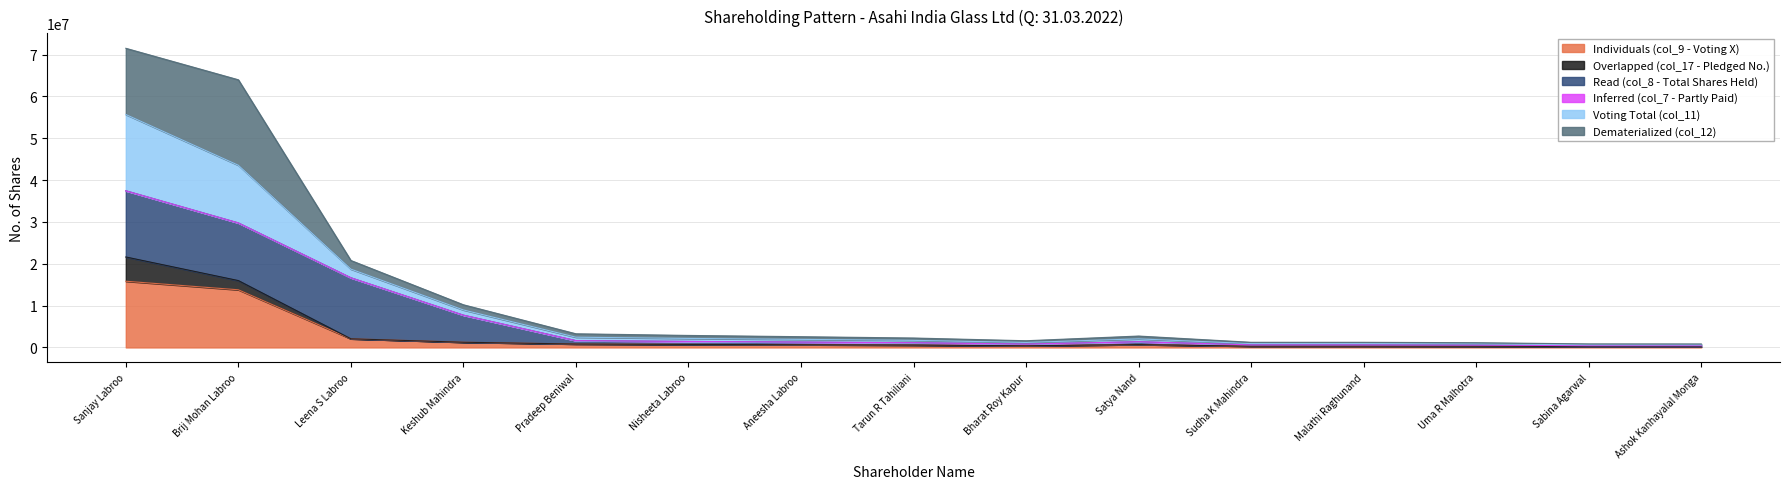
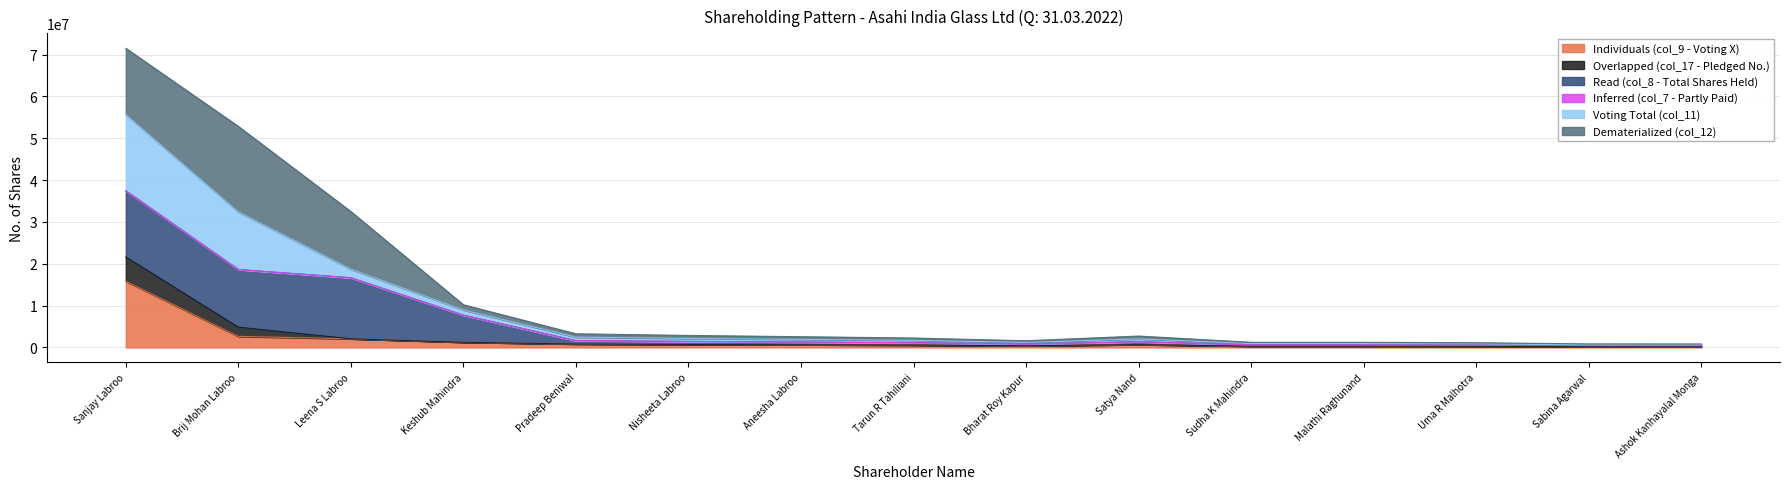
Individuals (col_9 - Voting X), Brij Mohan Labroo: 14000000 -> 3000000
Dematerialized (col_12), Leena S Labroo: 2000000 -> 14000000
